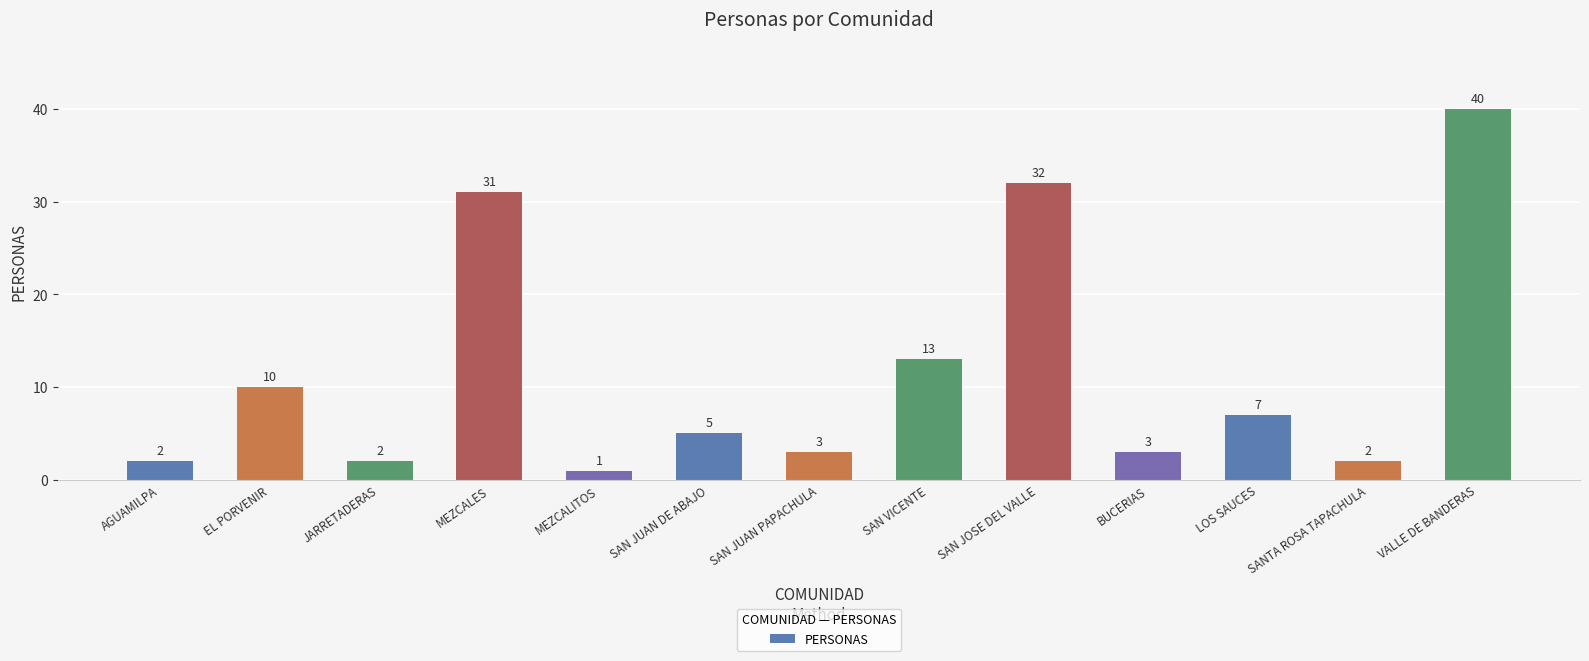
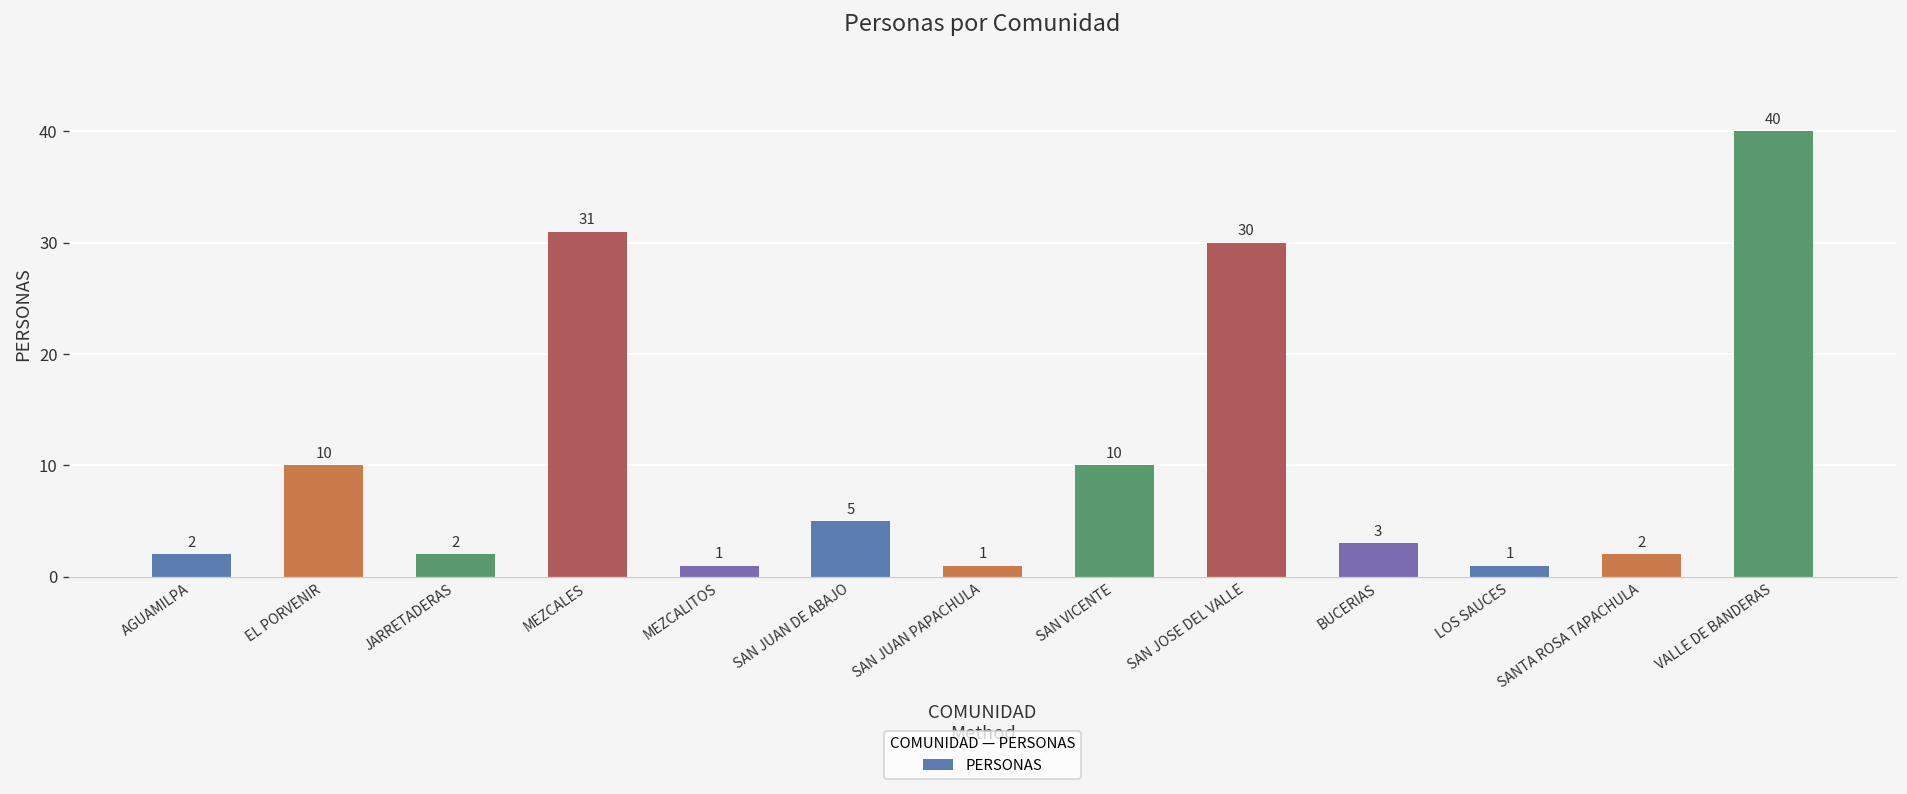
SAN JUAN PAPACHULA: 3 -> 1
SAN VICENTE: 13 -> 10
SAN JOSE DEL VALLE: 32 -> 30
LOS SAUCES: 7 -> 1
